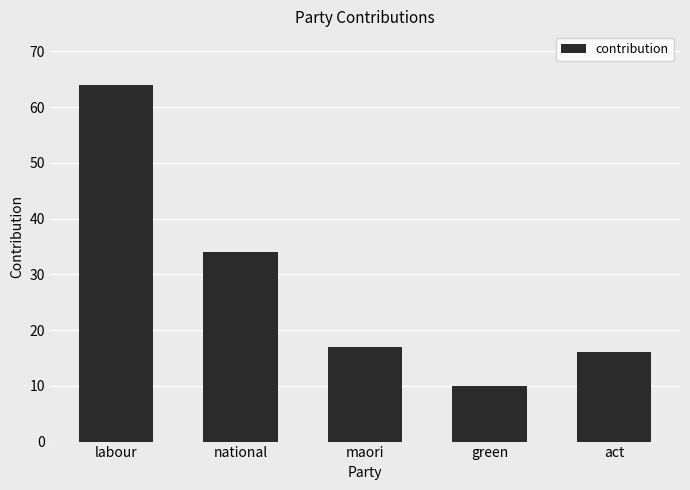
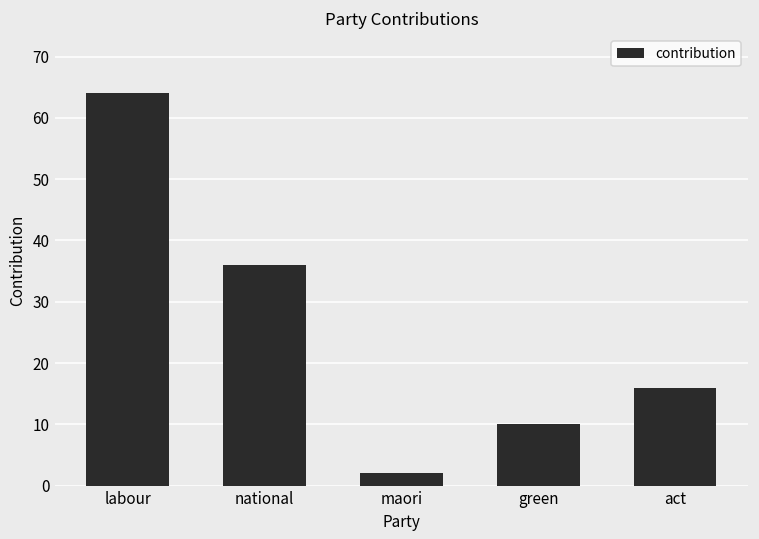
national: 34 -> 36
maori: 17 -> 2
